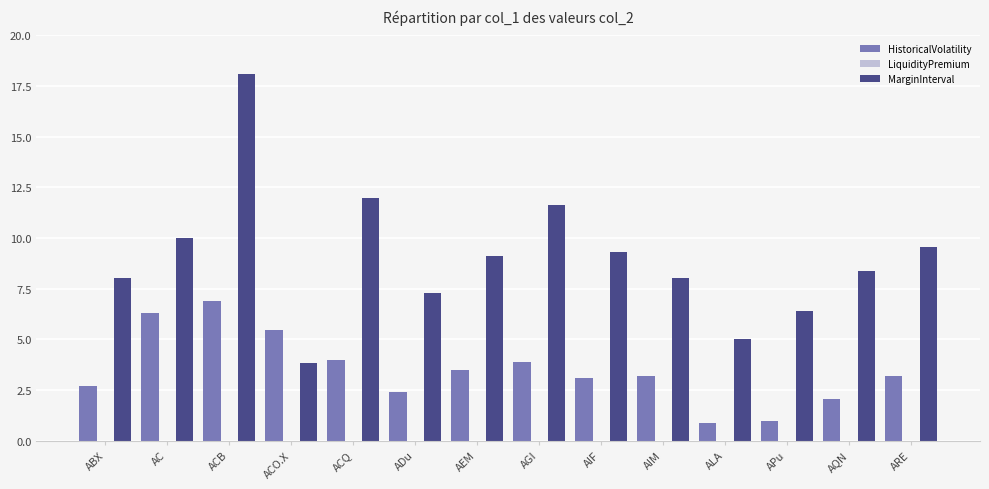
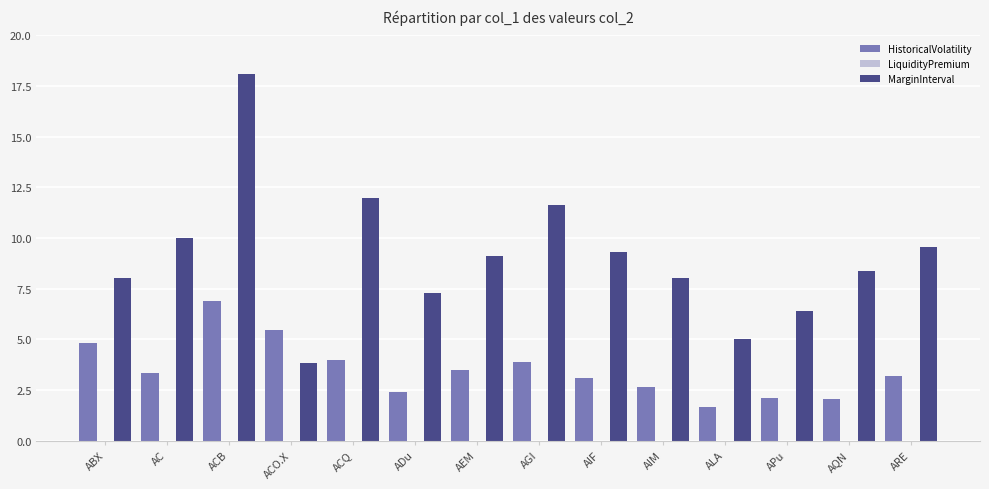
HistoricalVolatility, ABX: 2.7 -> 4.8
HistoricalVolatility, AC: 6.3 -> 3.3
HistoricalVolatility, AIM: 3.2 -> 2.7
HistoricalVolatility, ALA: 0.9 -> 1.7
HistoricalVolatility, APu: 1.0 -> 2.1
